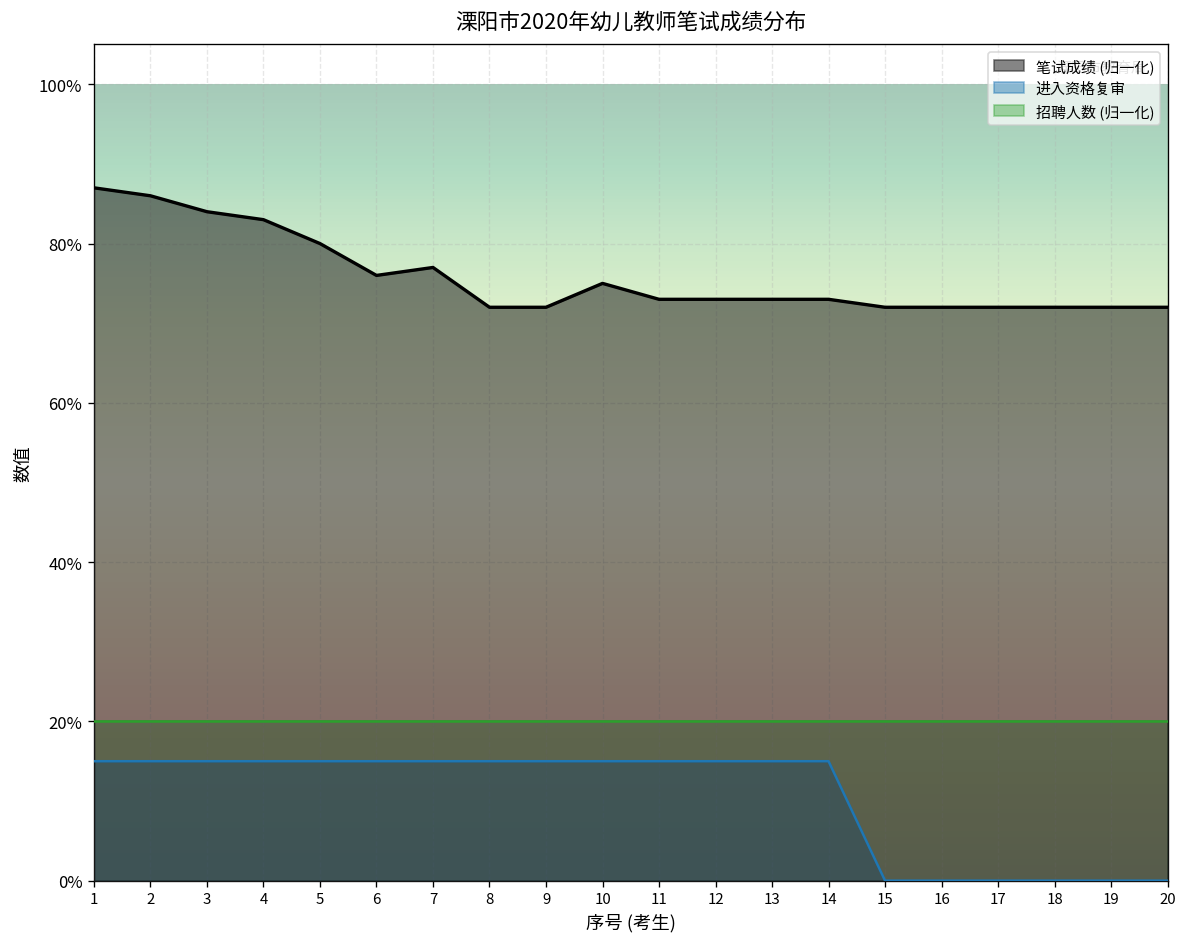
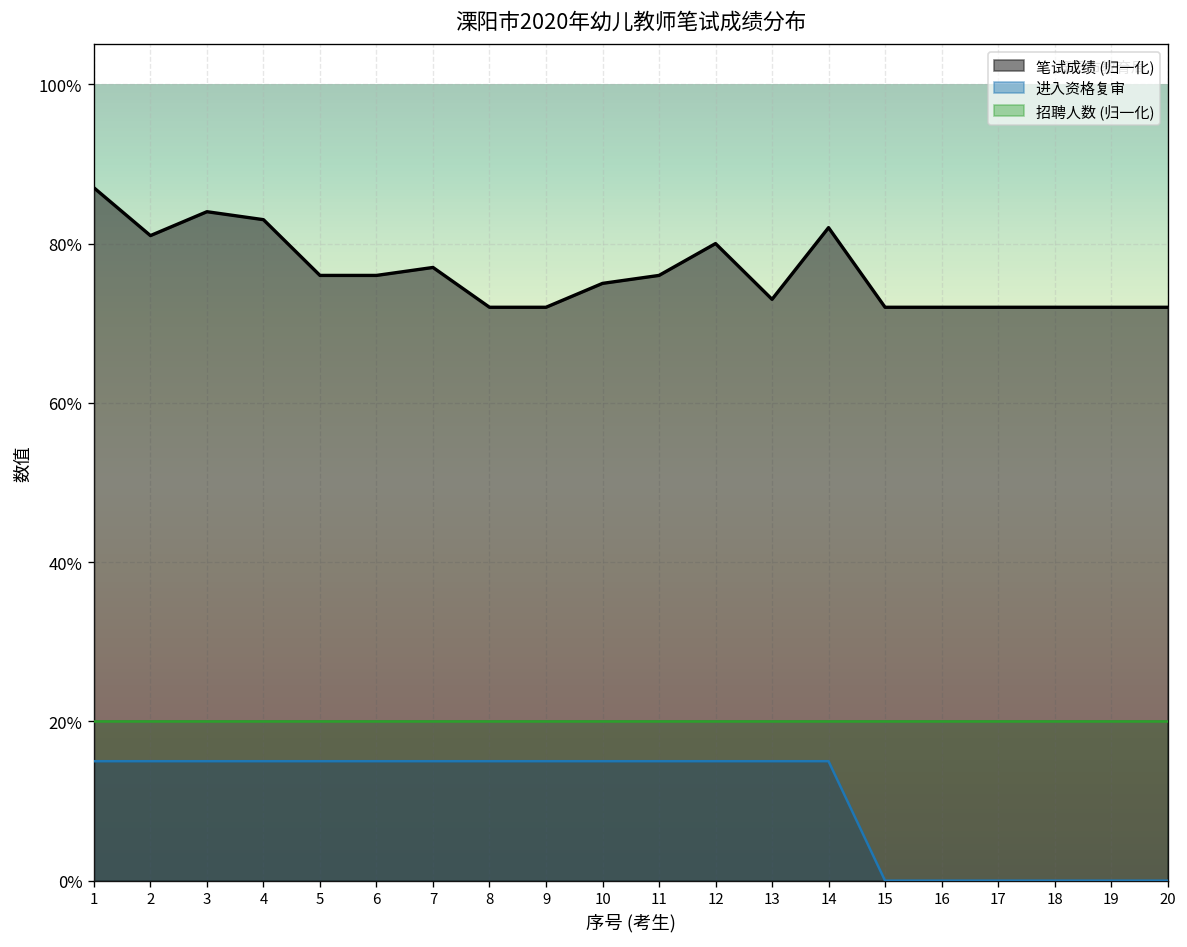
笔试成绩 (归一化), 2: 86% -> 81%
笔试成绩 (归一化), 5: 80% -> 76%
笔试成绩 (归一化), 11: 73% -> 76%
笔试成绩 (归一化), 12: 73% -> 80%
笔试成绩 (归一化), 14: 73% -> 82%
